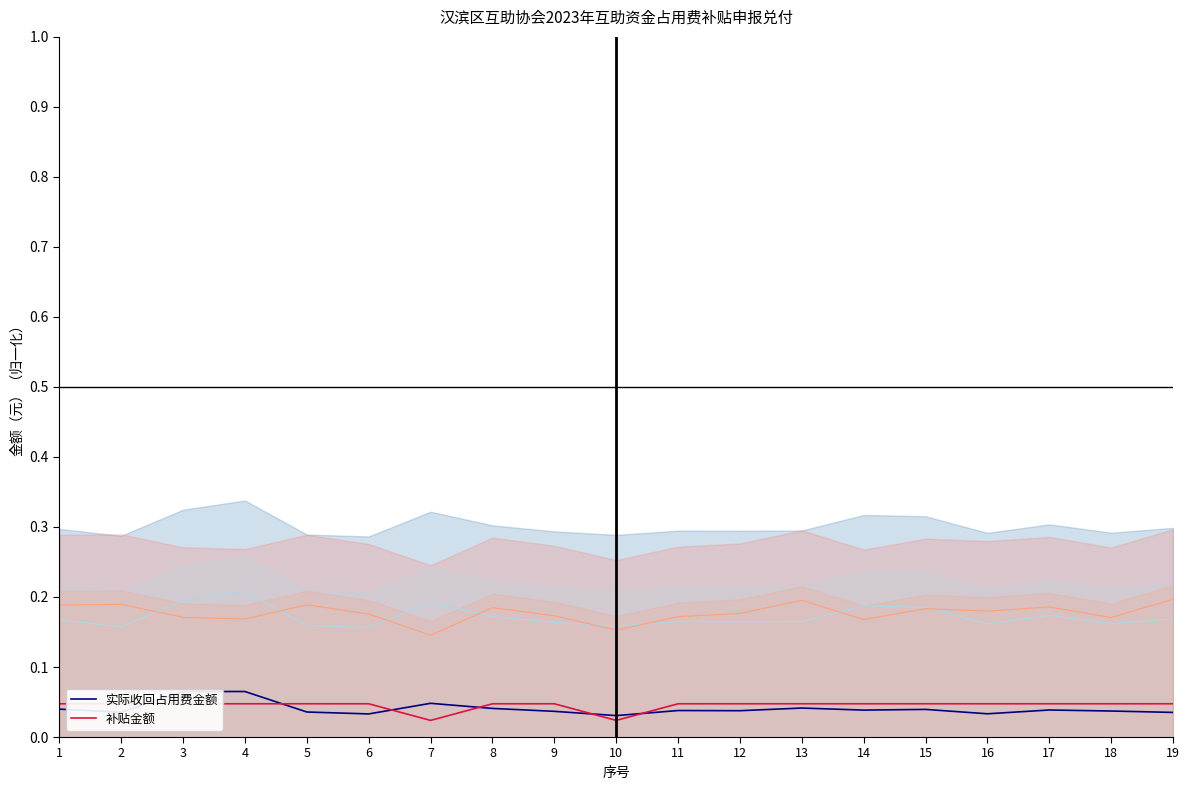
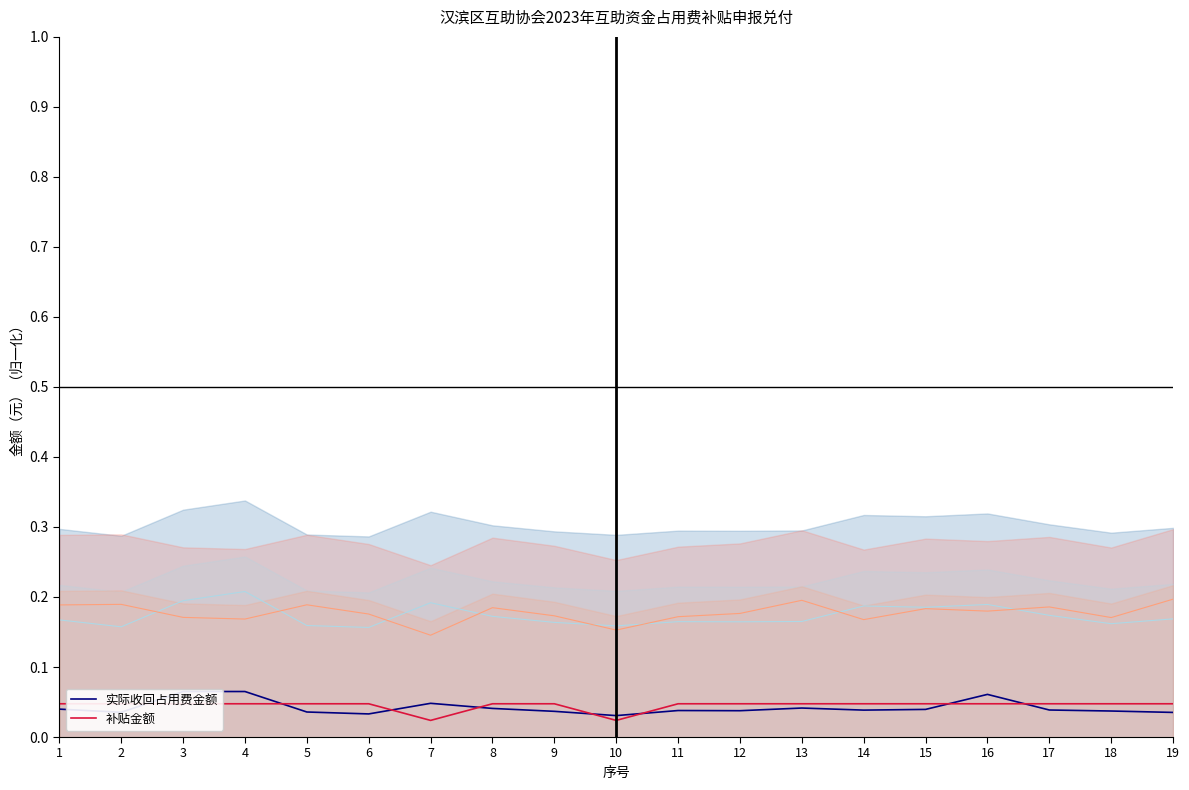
实际收回占用费金额, 16: 0.03 -> 0.06
